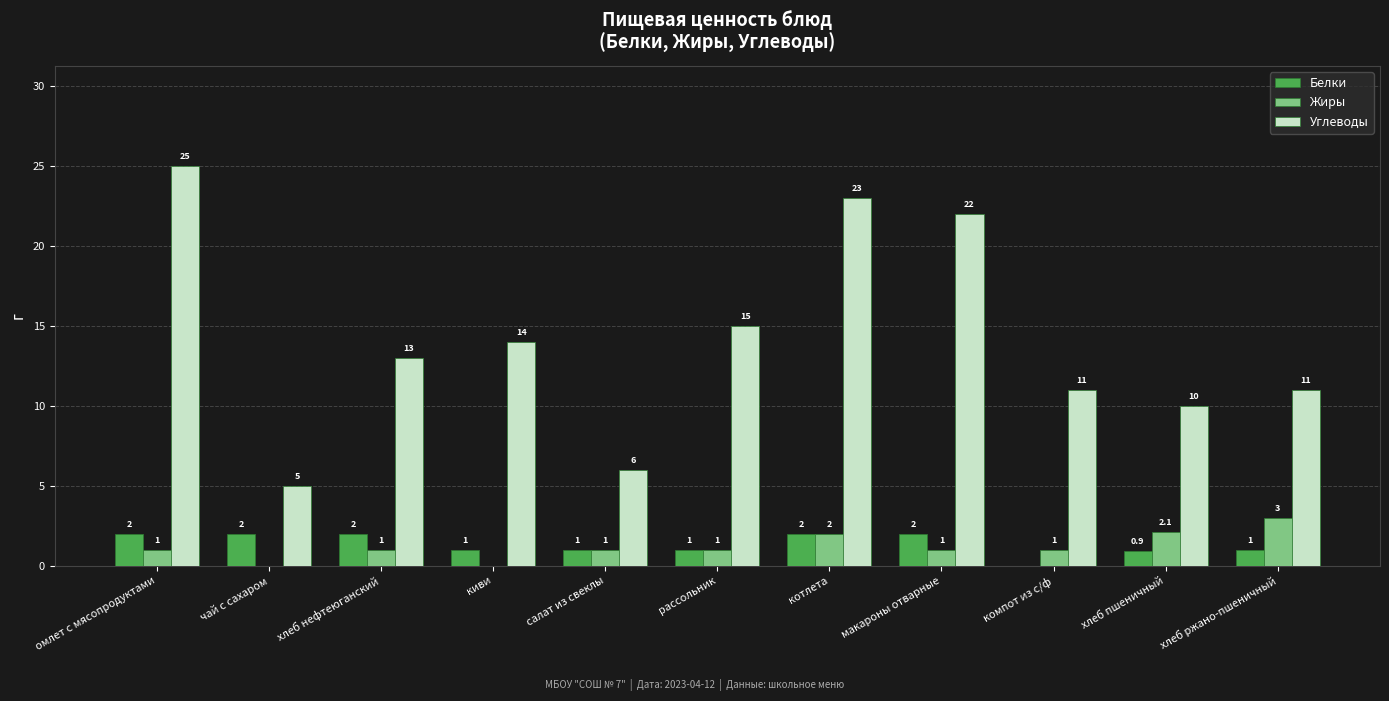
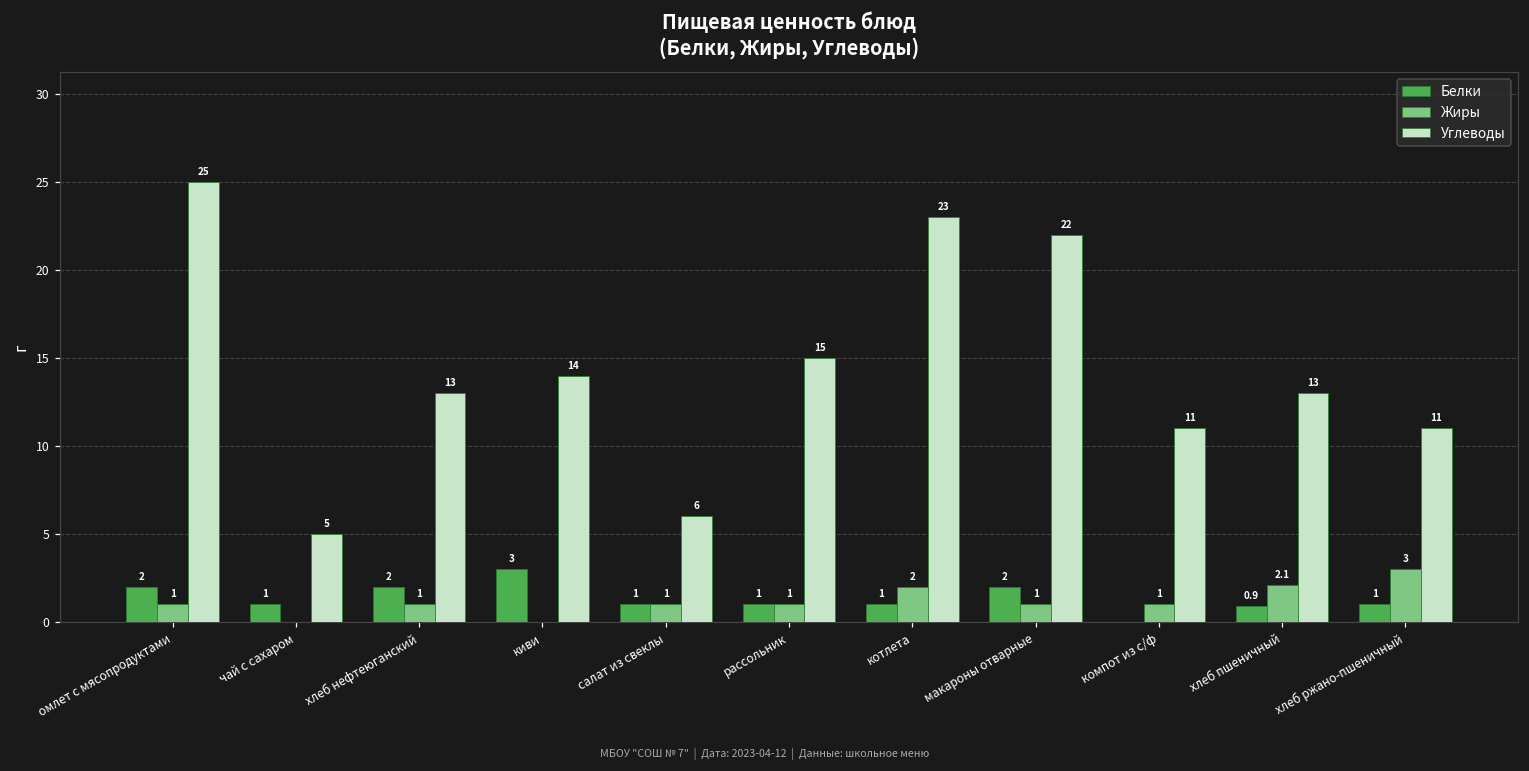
Белки, чай с сахаром: 2 -> 1
Белки, киви: 1 -> 3
Белки, котлета: 2 -> 1
Углеводы, хлеб пшеничный: 10 -> 13
